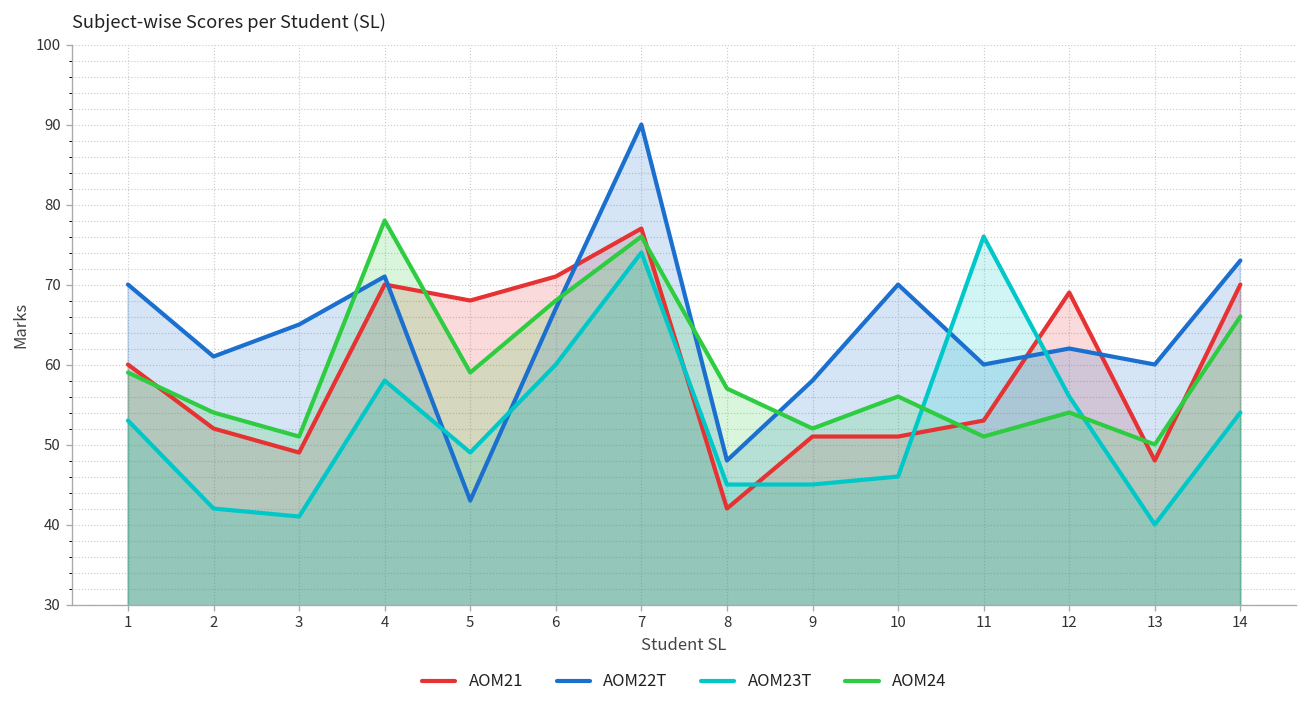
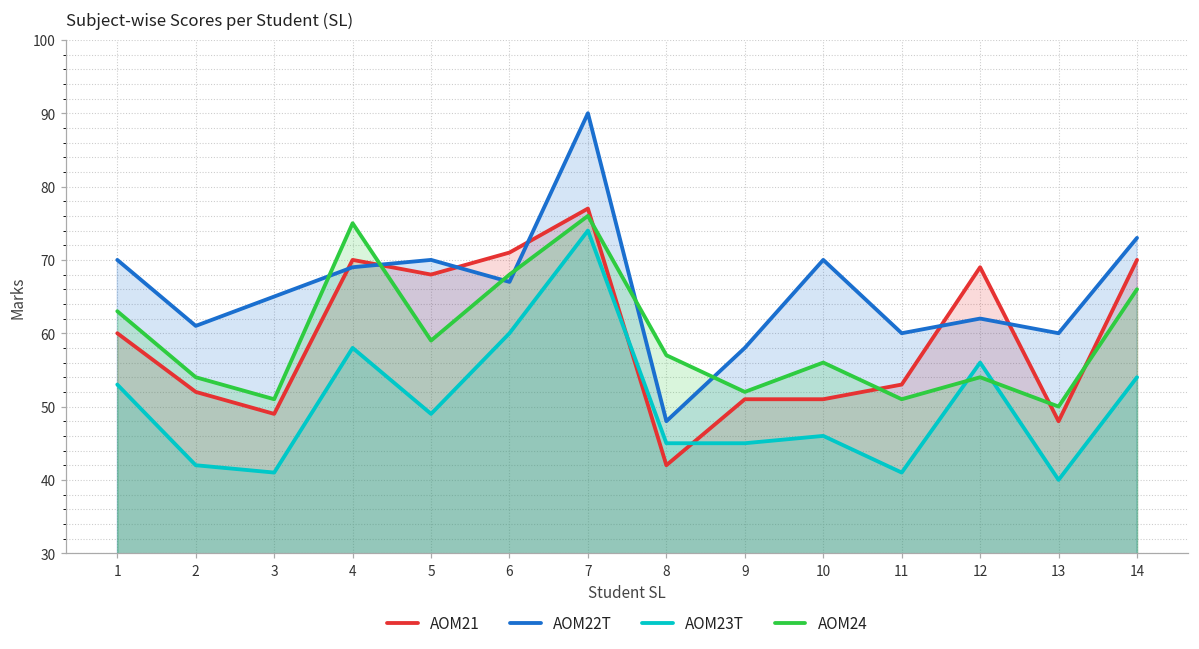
AOM24, 1: 59 -> 63
AOM22T, 4: 71 -> 69
AOM24, 4: 78 -> 75
AOM22T, 5: 43 -> 70
AOM23T, 11: 76 -> 41
